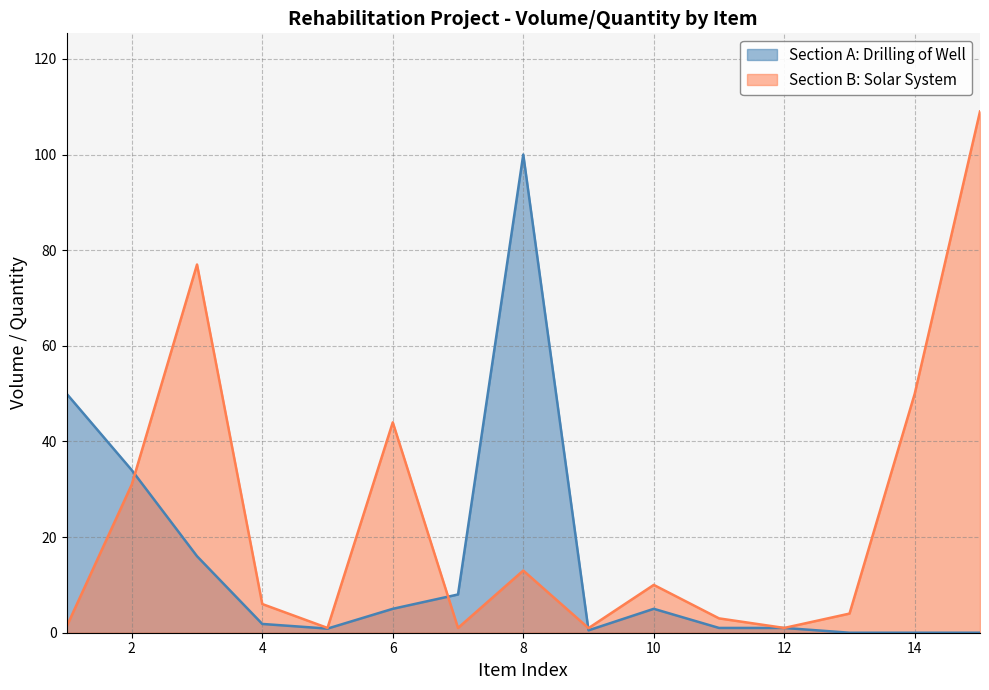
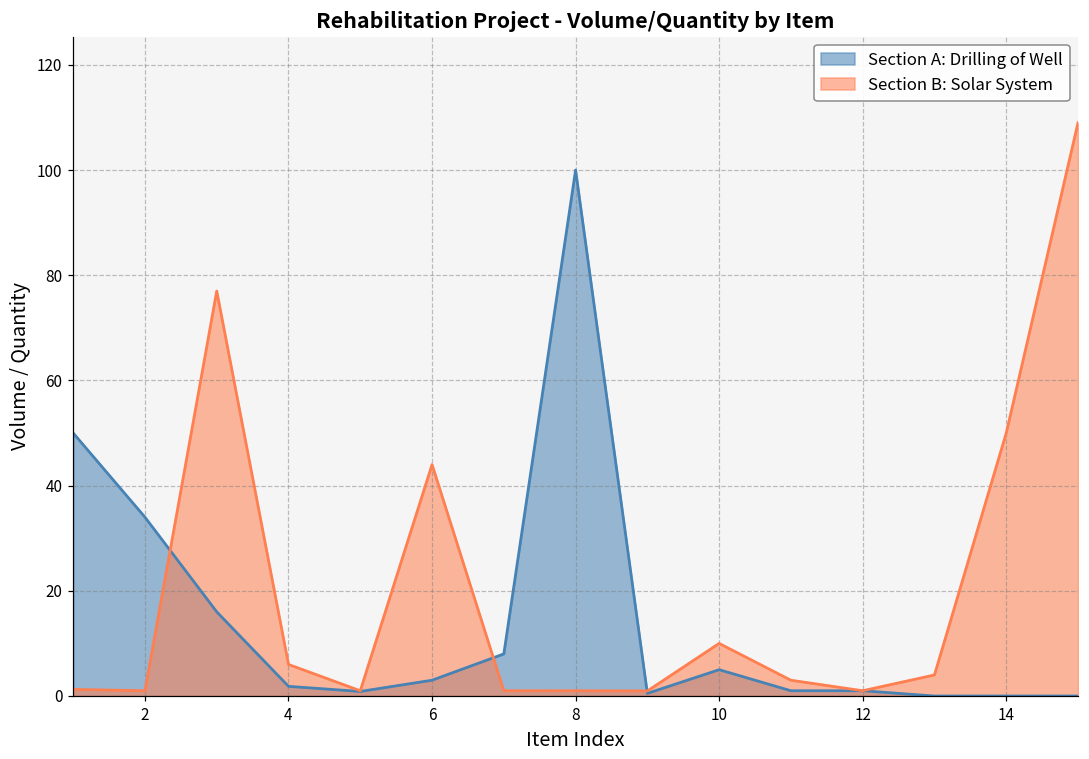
Section B: Solar System, 2: 31 -> 1
Section A: Drilling of Well, 6: 5 -> 3
Section B: Solar System, 8: 13 -> 1
